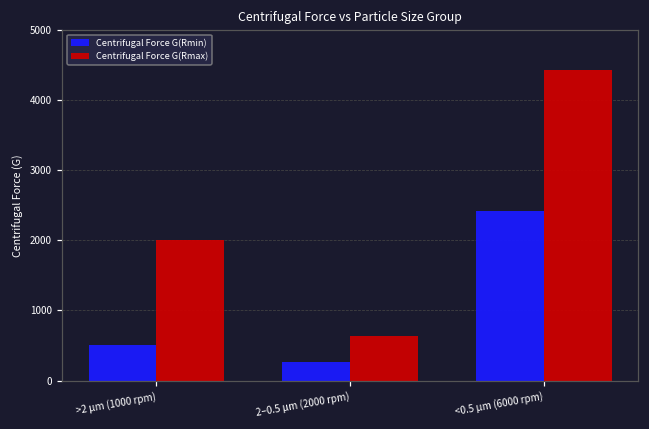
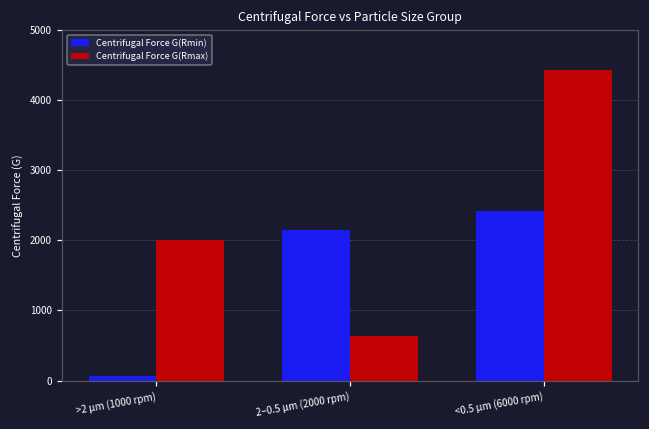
Centrifugal Force G(Rmin), >2 μm (1000 rpm): 500 -> 100
Centrifugal Force G(Rmin), 2–0.5 μm (2000 rpm): 300 -> 2100
